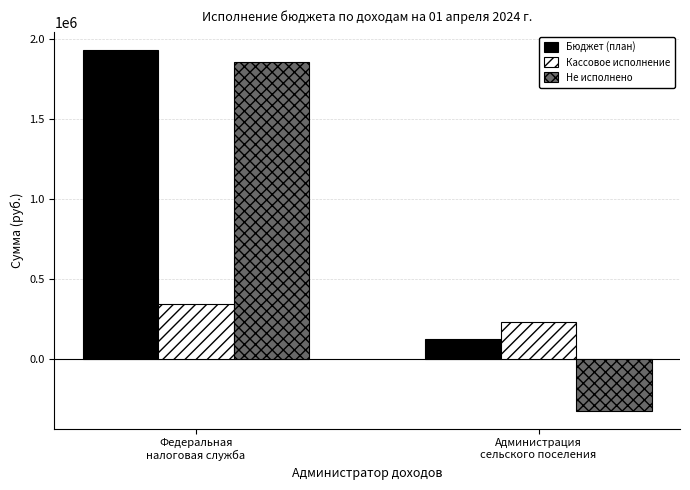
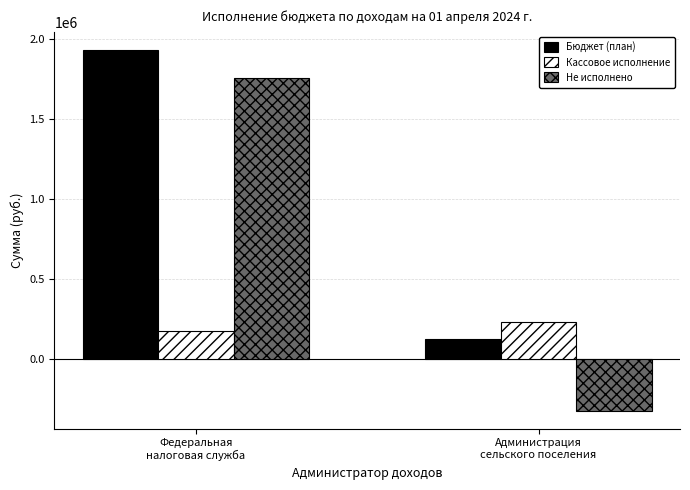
Кассовое исполнение, Федеральная налоговая служба: 340000 -> 180000
Не исполнено, Федеральная налоговая служба: 1860000 -> 1760000
